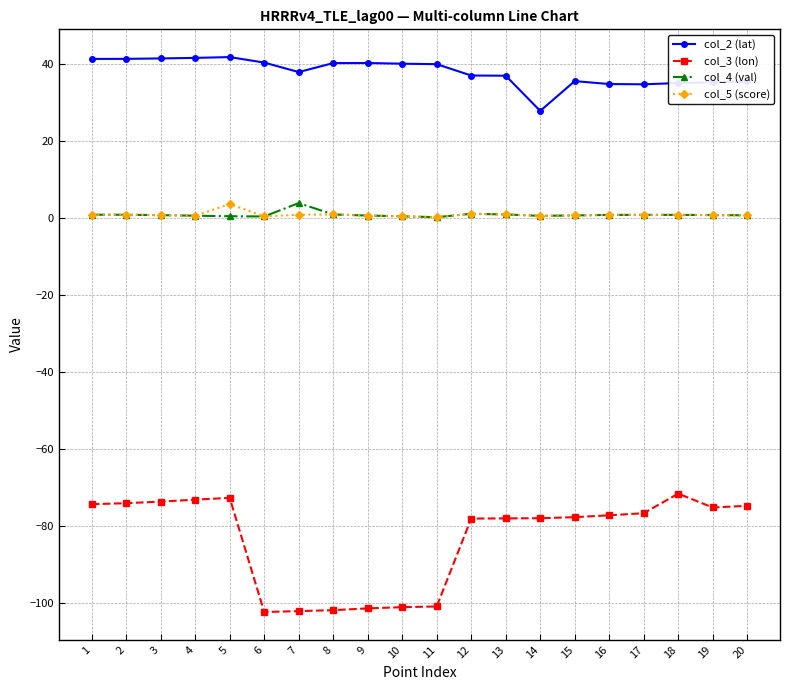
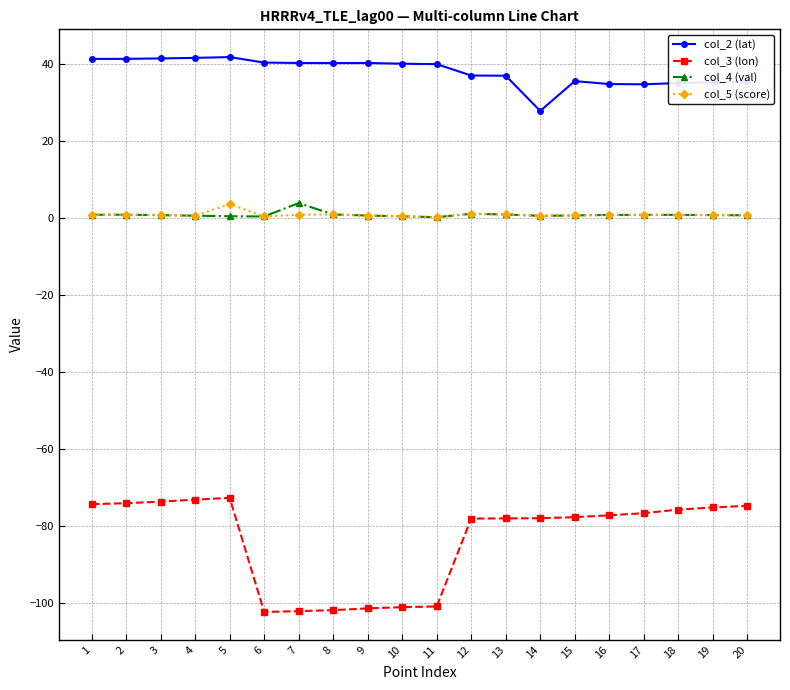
col_2 (lat), 7: 38 -> 40
col_3 (lon), 18: -72 -> -76
